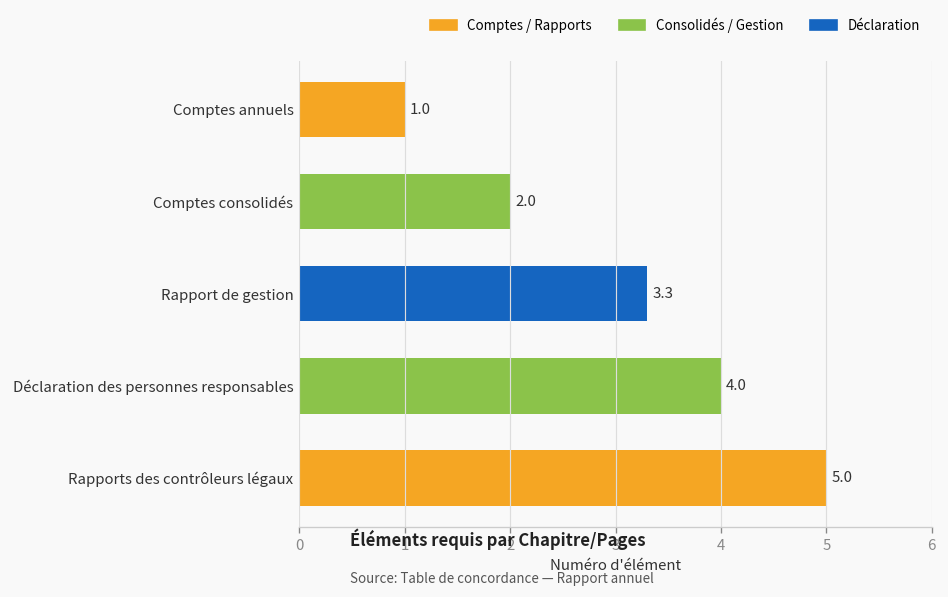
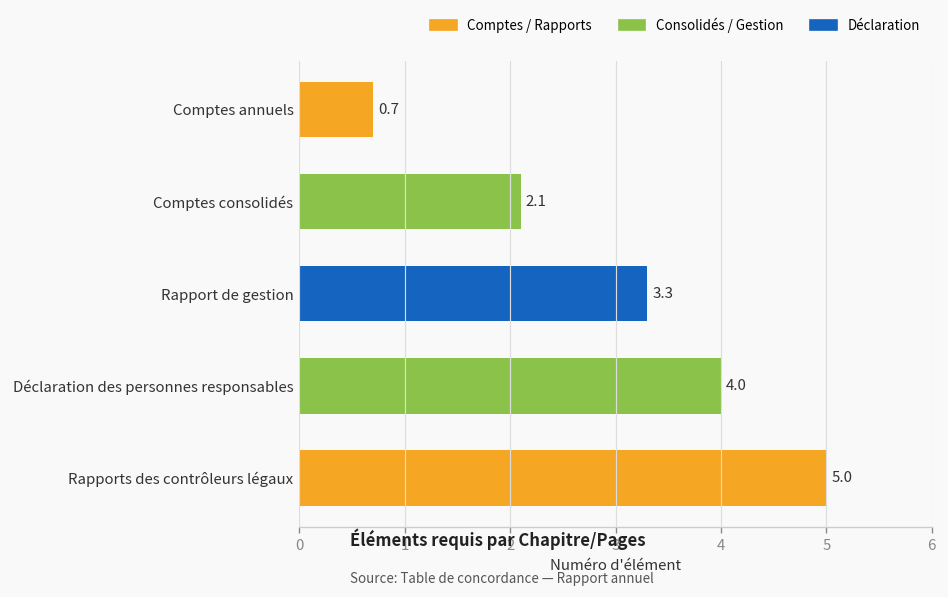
Comptes annuels: 1.0 -> 0.7
Comptes consolidés: 2.0 -> 2.1
